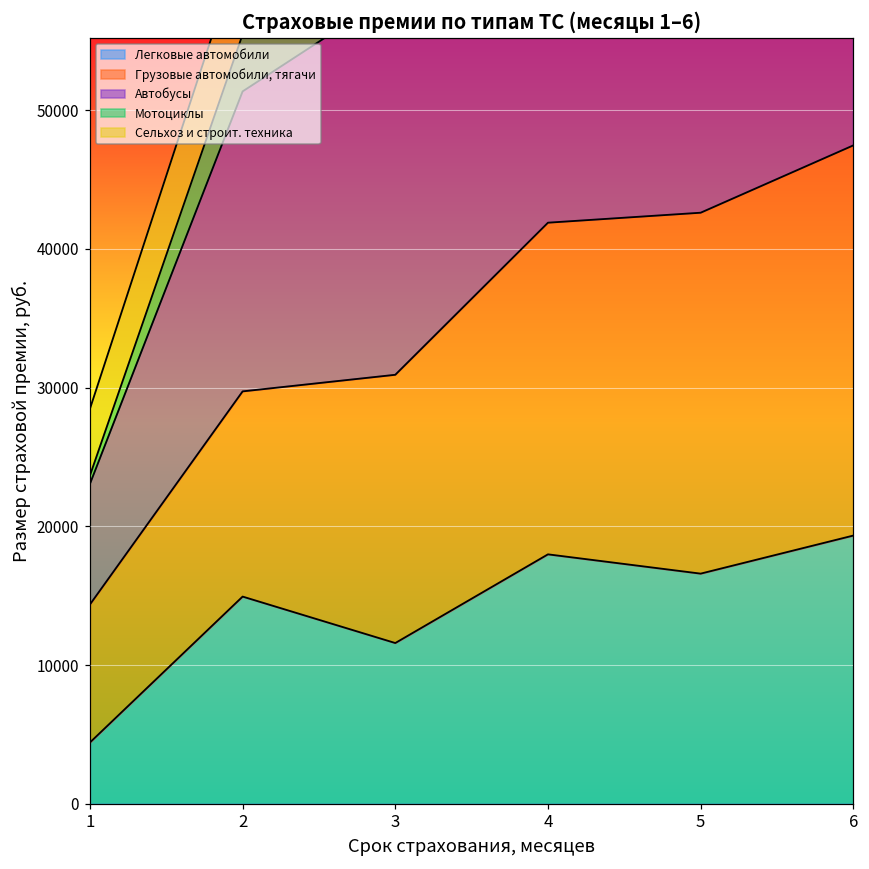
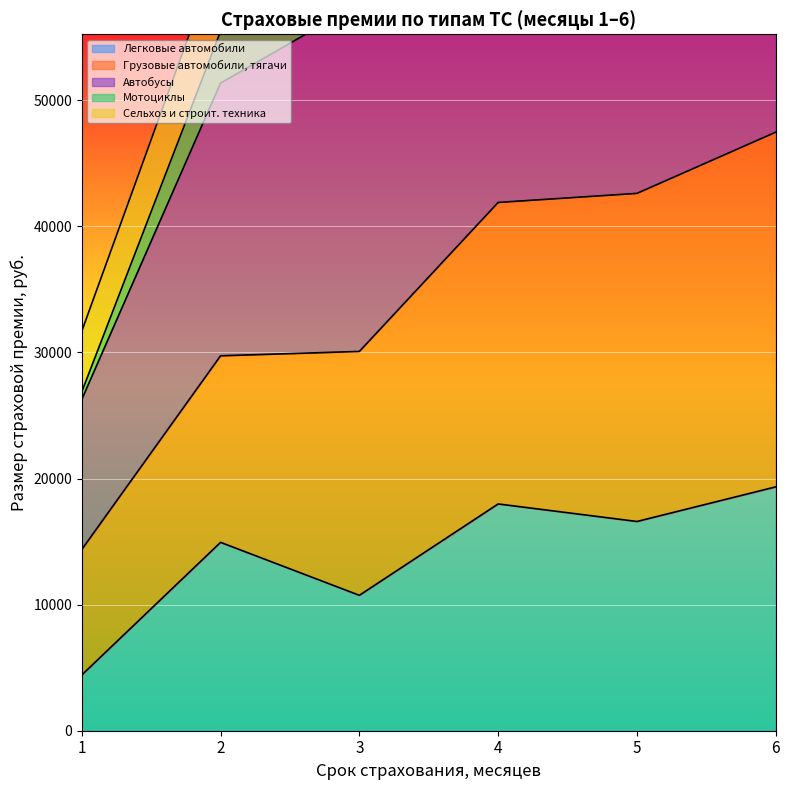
Автобусы, 1: 8700 -> 11900
Легковые автомобили, 3: 11600 -> 10700
